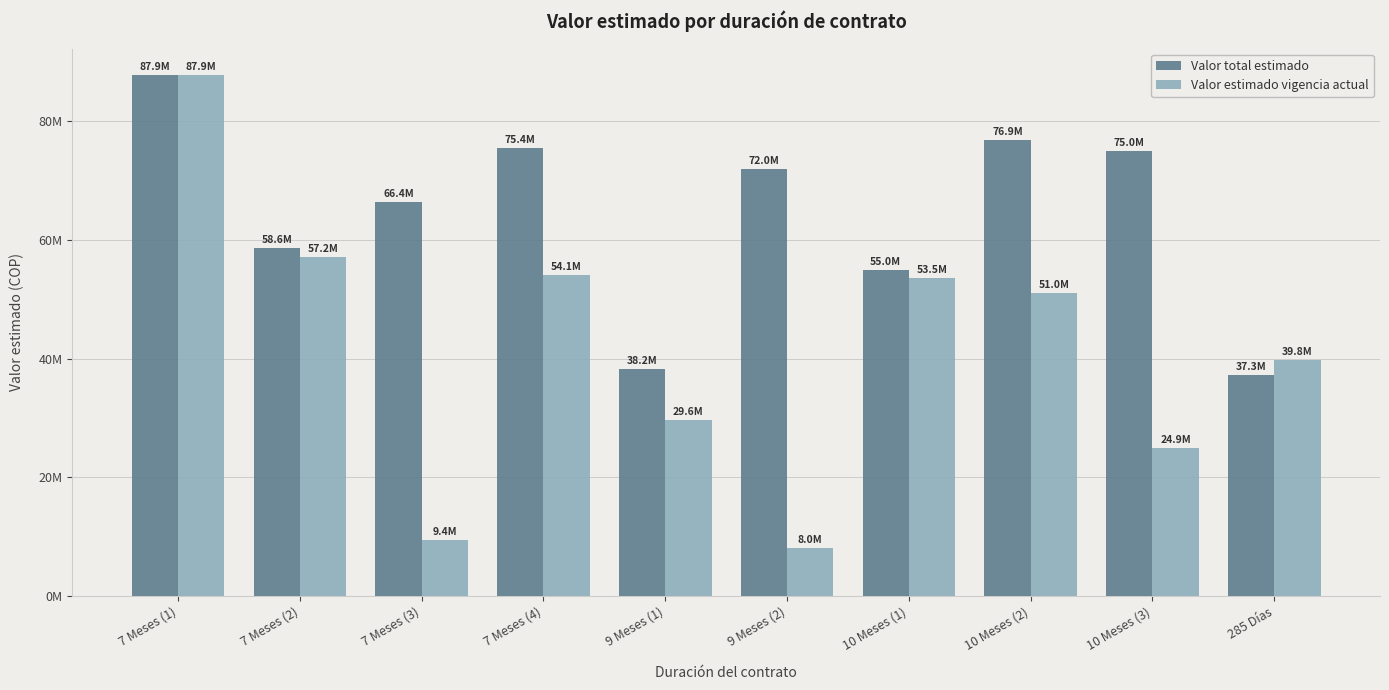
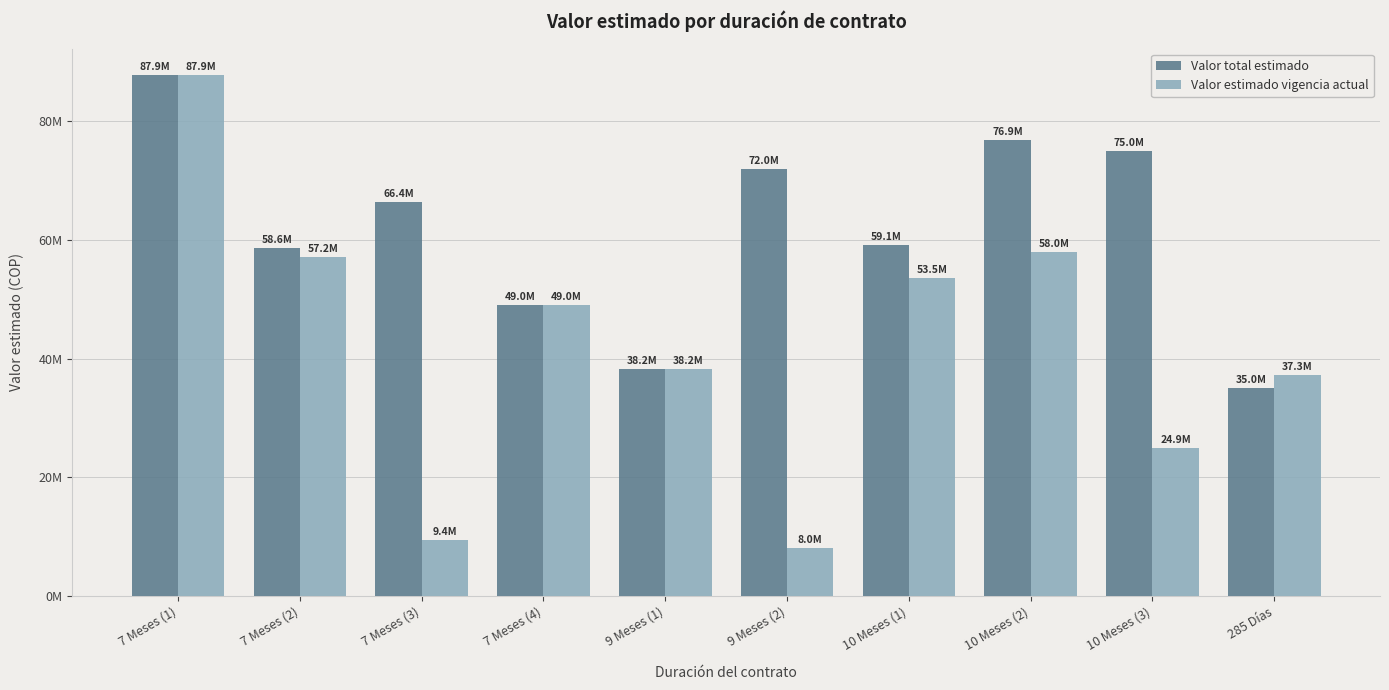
Valor total estimado, 7 Meses (4): 75.4M -> 49.0M
Valor estimado vigencia actual, 7 Meses (4): 54.1M -> 49.0M
Valor estimado vigencia actual, 9 Meses (1): 29.6M -> 38.2M
Valor total estimado, 10 Meses (1): 55.0M -> 59.1M
Valor estimado vigencia actual, 10 Meses (2): 51.0M -> 58.0M
Valor total estimado, 285 Días: 37.3M -> 35.0M
Valor estimado vigencia actual, 285 Días: 39.8M -> 37.3M
